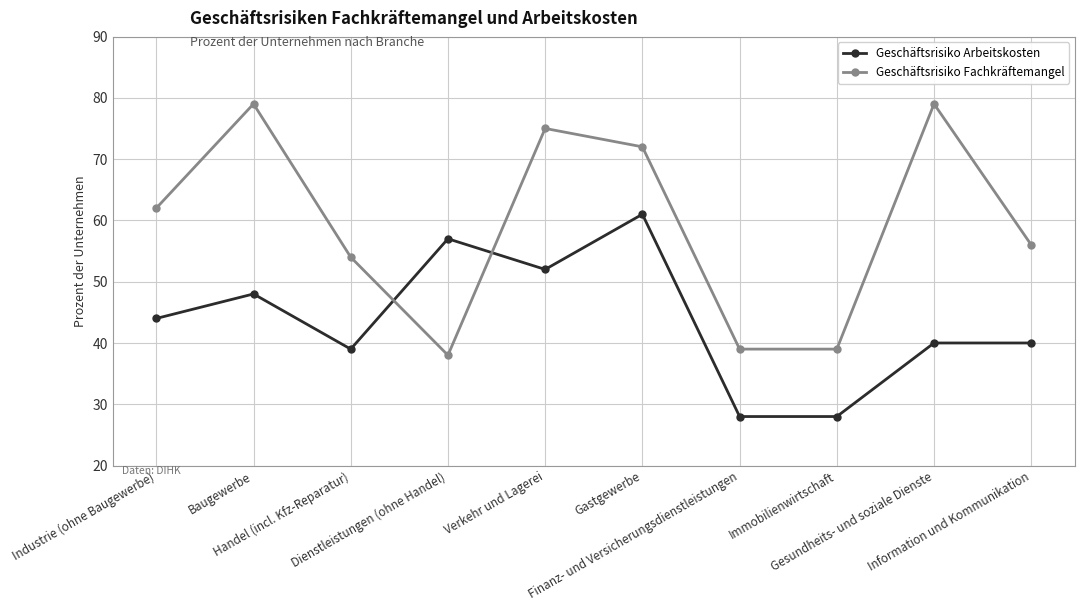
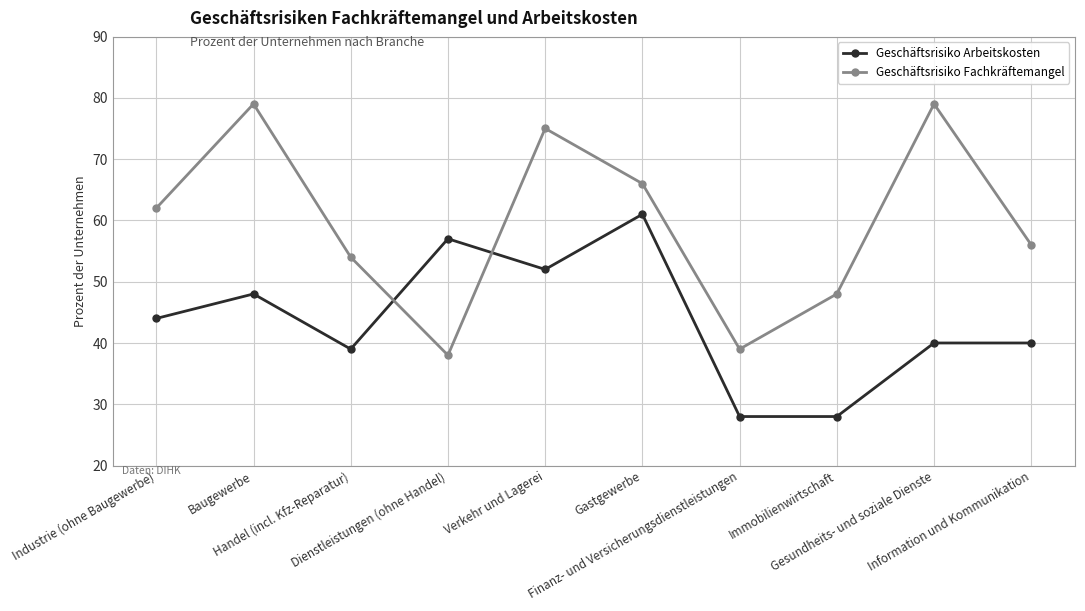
Geschäftsrisiko Fachkräftemangel, Gastgewerbe: 72 -> 66
Geschäftsrisiko Fachkräftemangel, Immobilienwirtschaft: 39 -> 48
